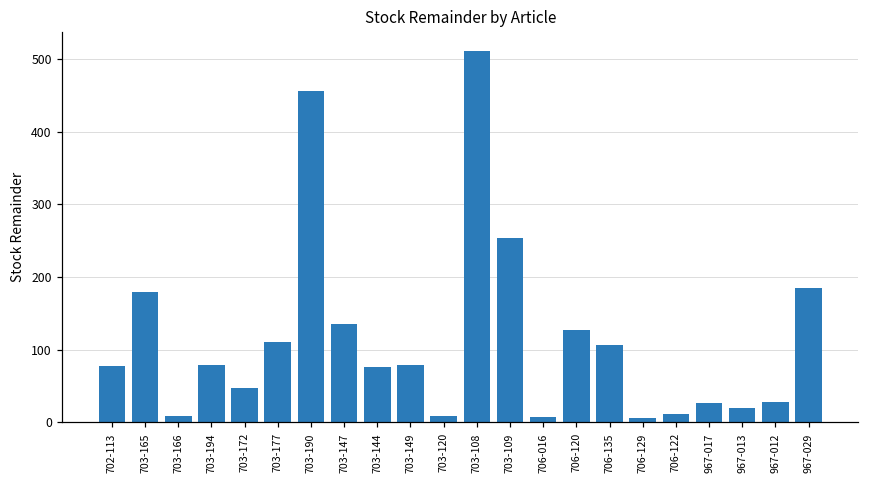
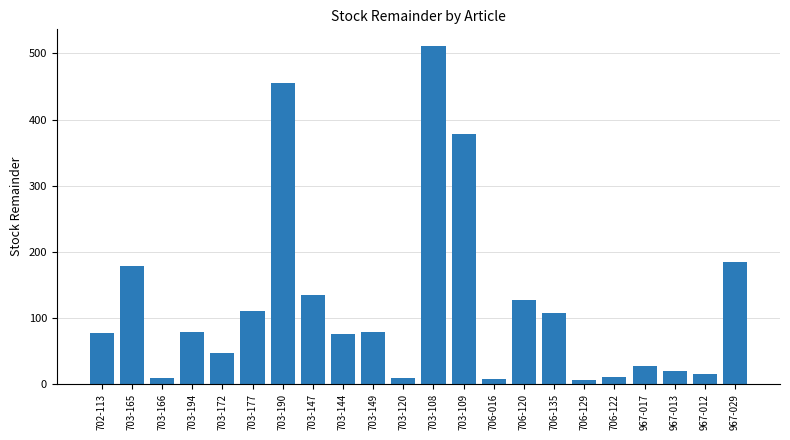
703-109: 250 -> 380
967-012: 30 -> 20
